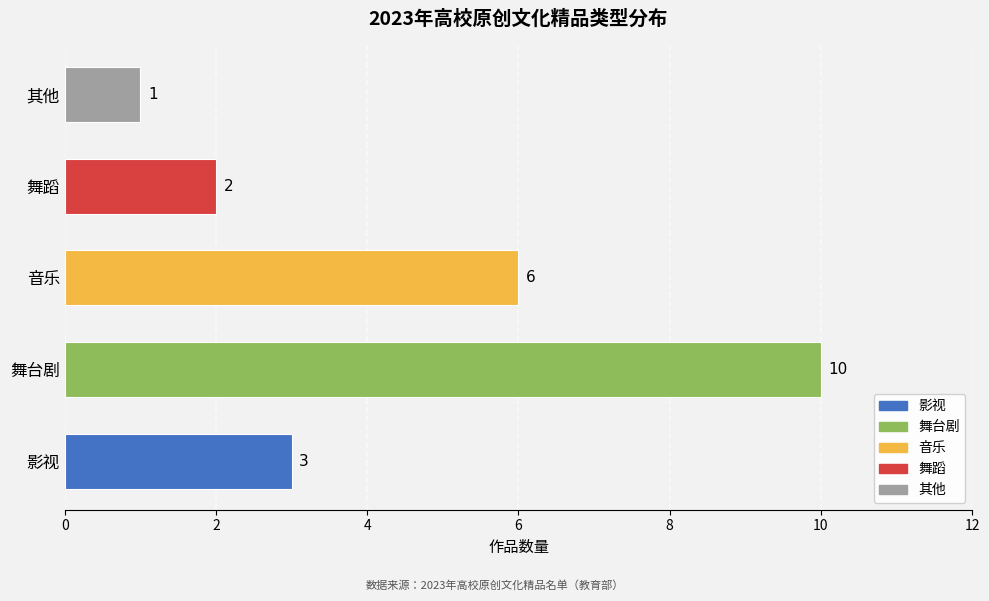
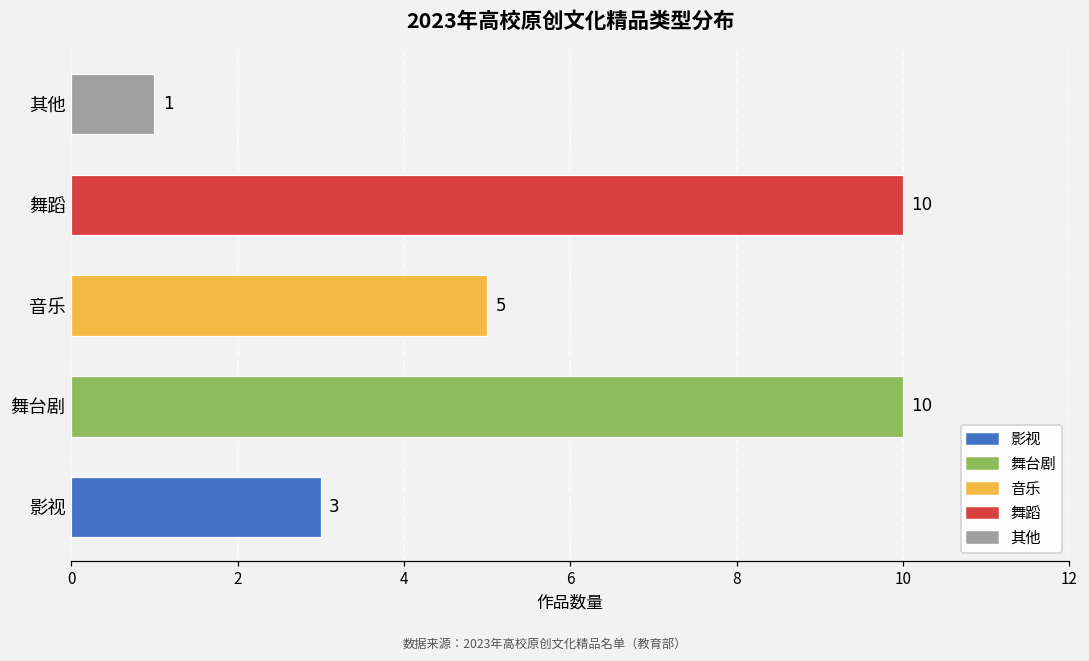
舞蹈: 2 -> 10
音乐: 6 -> 5
